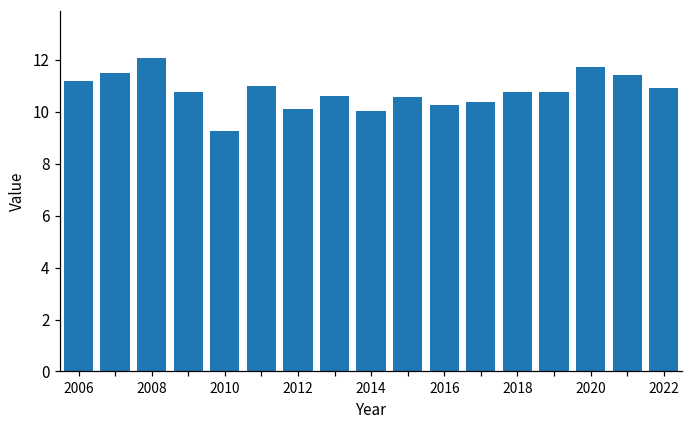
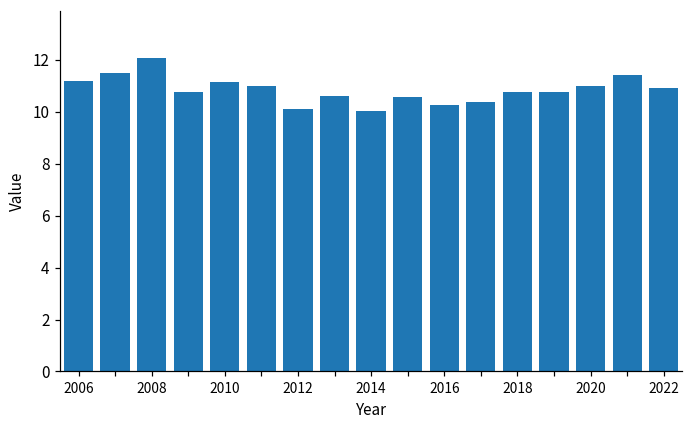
2010: 9.3 -> 11.1
2020: 11.7 -> 11.0
